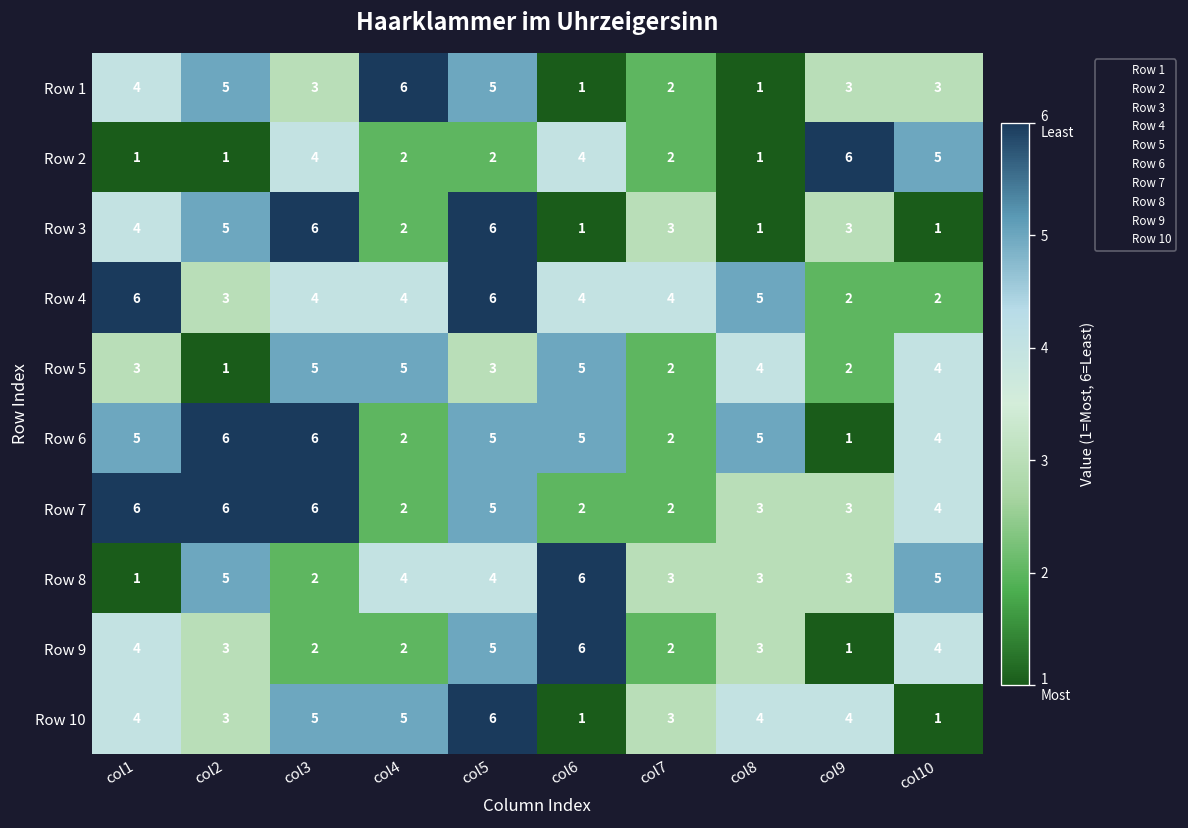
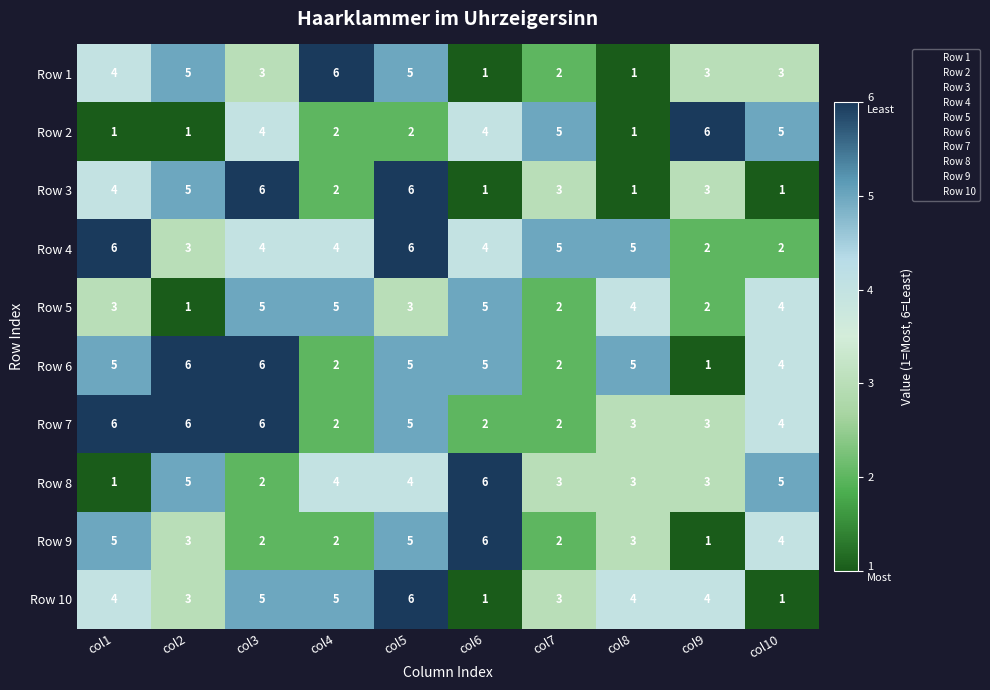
Row 2, col7: 2 -> 5
Row 4, col7: 4 -> 5
Row 9, col1: 4 -> 5
